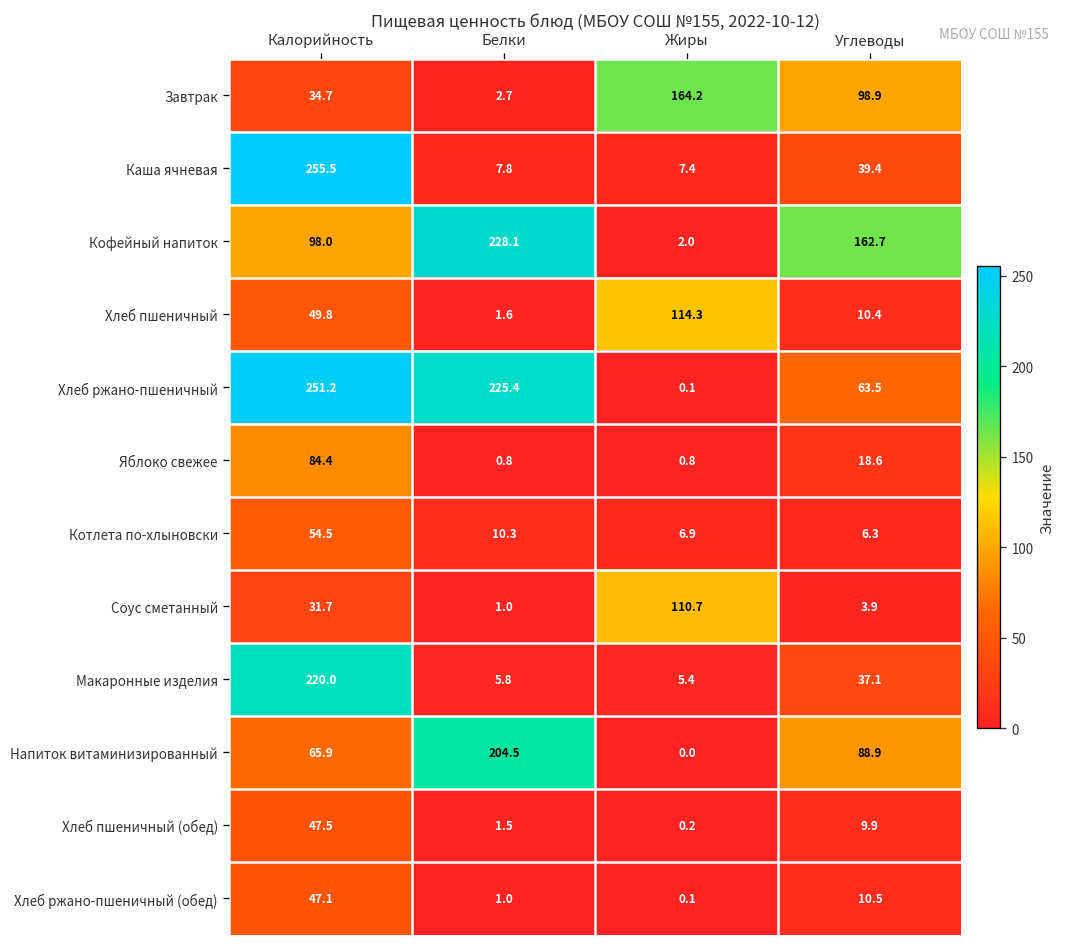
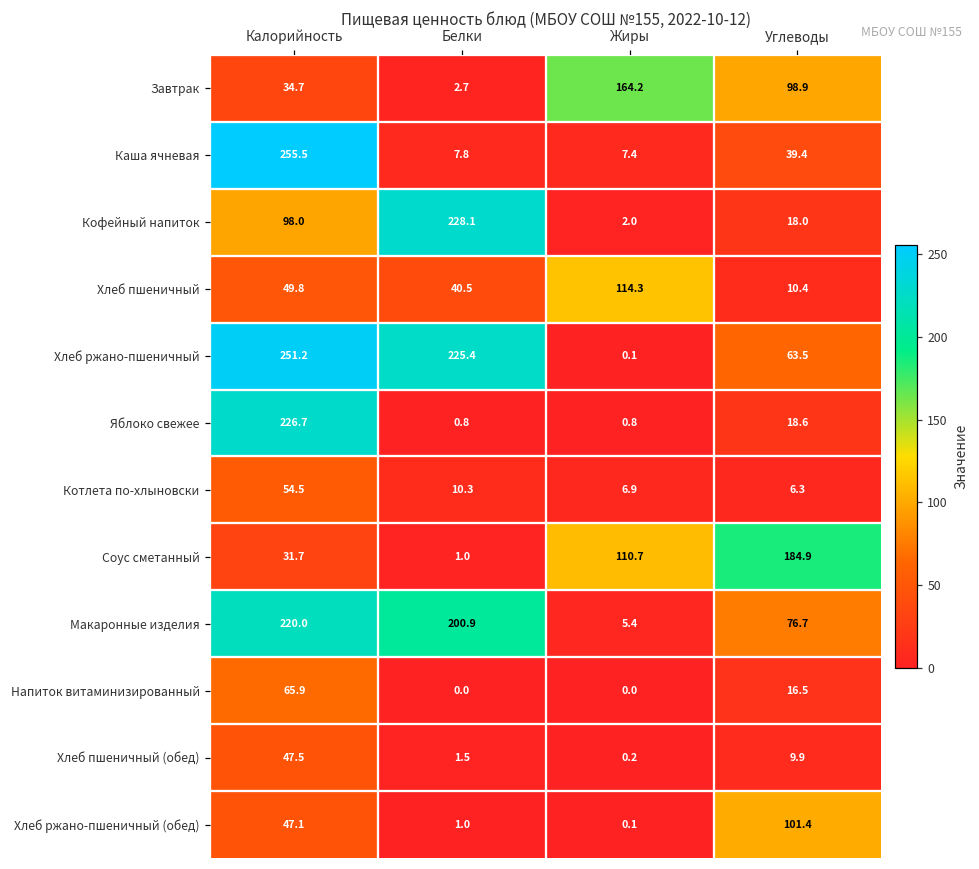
Кофейный напиток, Углеводы: 162.7 -> 18.0
Хлеб пшеничный, Белки: 1.6 -> 40.5
Яблоко свежее, Калорийность: 84.4 -> 226.7
Соус сметанный, Углеводы: 3.9 -> 184.9
Макаронные изделия, Белки: 5.8 -> 200.9
Макаронные изделия, Углеводы: 37.1 -> 76.7
Напиток витаминизированный, Белки: 204.5 -> 0.0
Напиток витаминизированный, Углеводы: 88.9 -> 16.5
Хлеб ржано-пшеничный (обед), Углеводы: 10.5 -> 101.4
